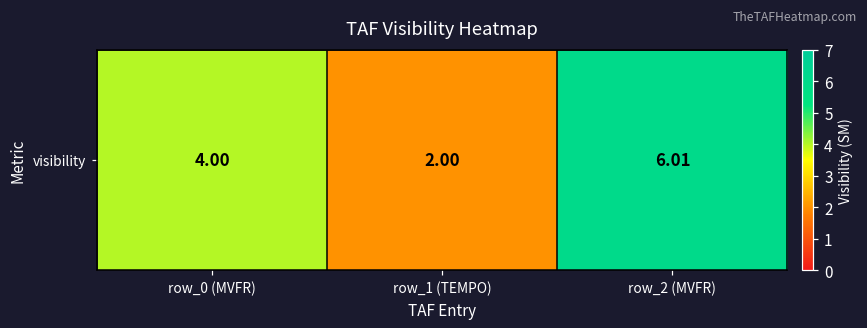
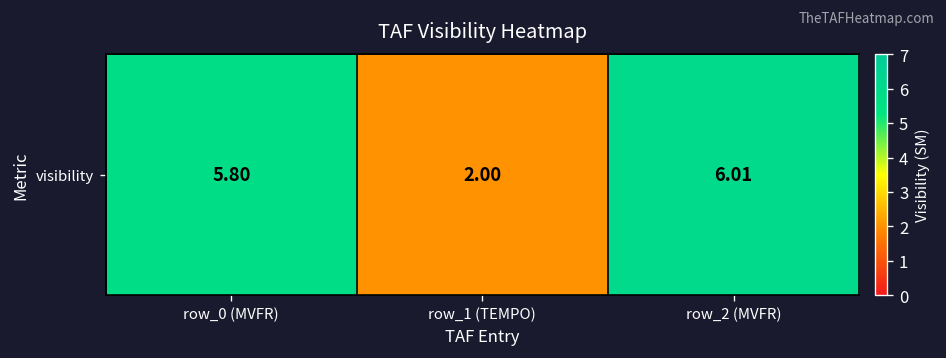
visibility, row_0 (MVFR): 4.00 -> 5.80
